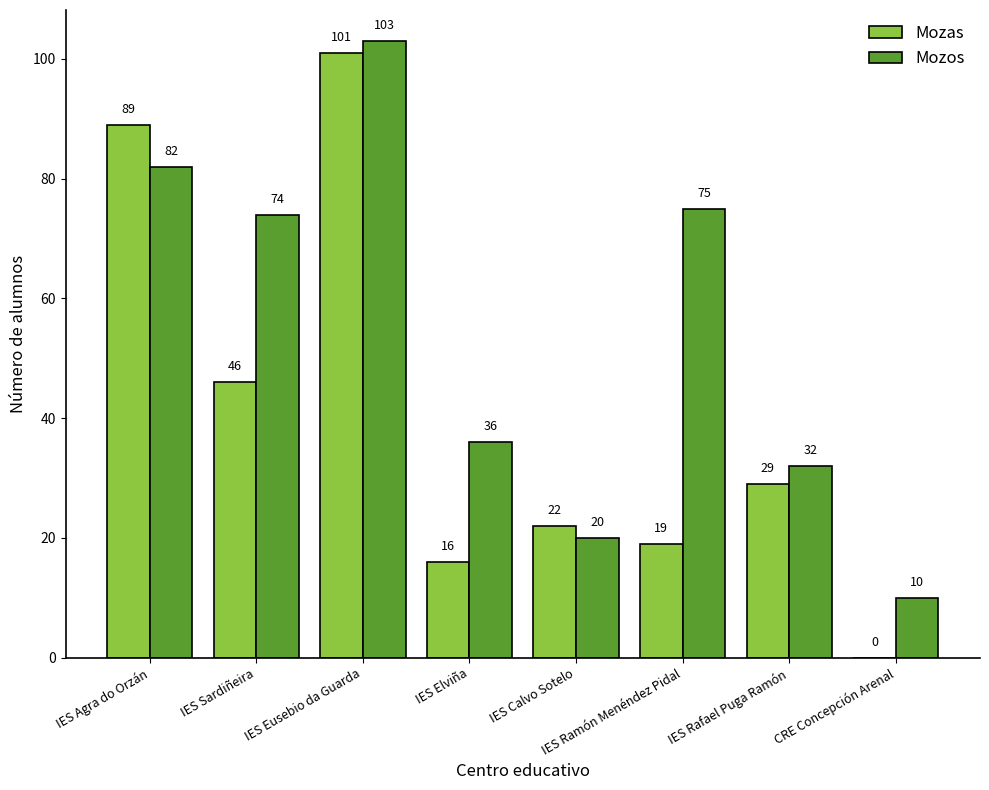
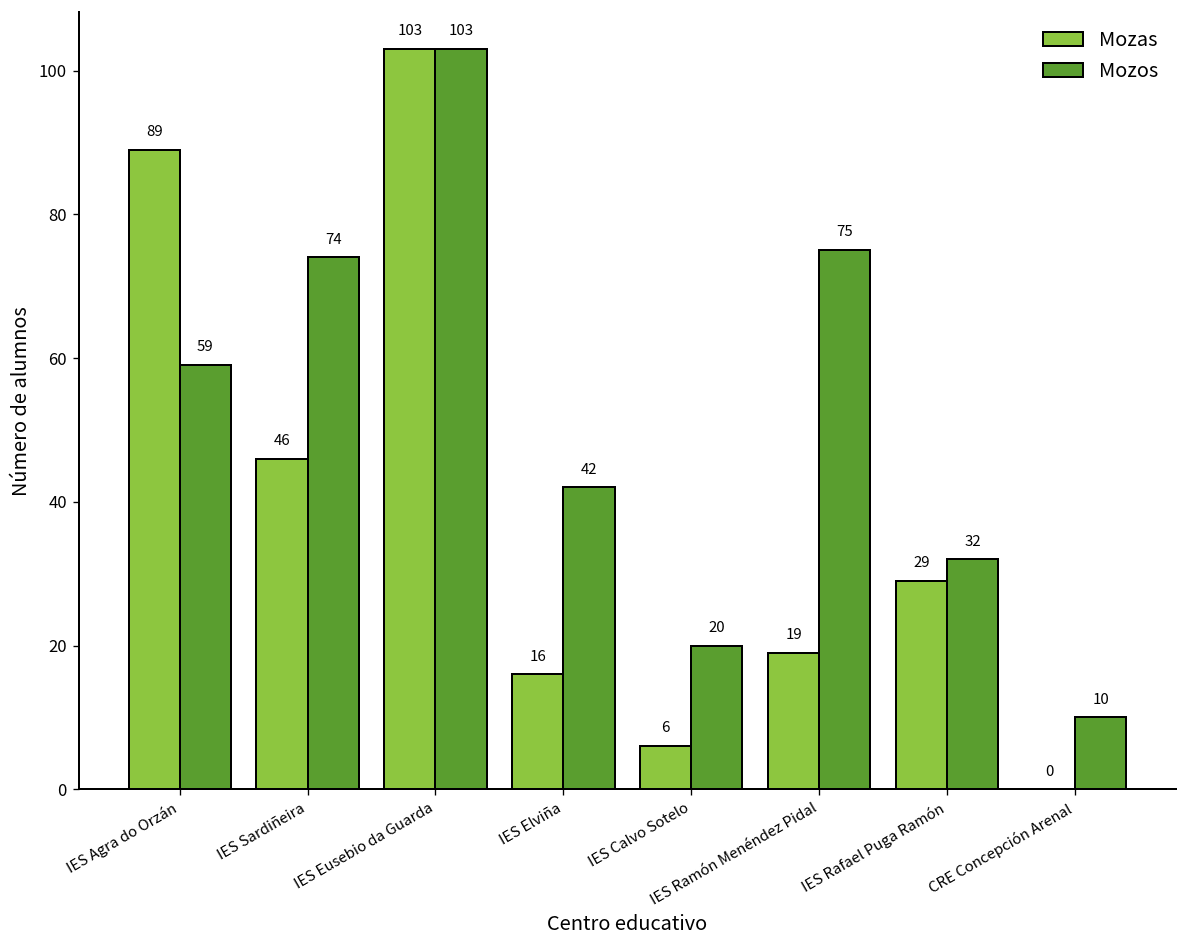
Mozos, IES Agra do Orzán: 82 -> 59
Mozas, IES Eusebio da Guarda: 101 -> 103
Mozos, IES Elviña: 36 -> 42
Mozas, IES Calvo Sotelo: 22 -> 6
